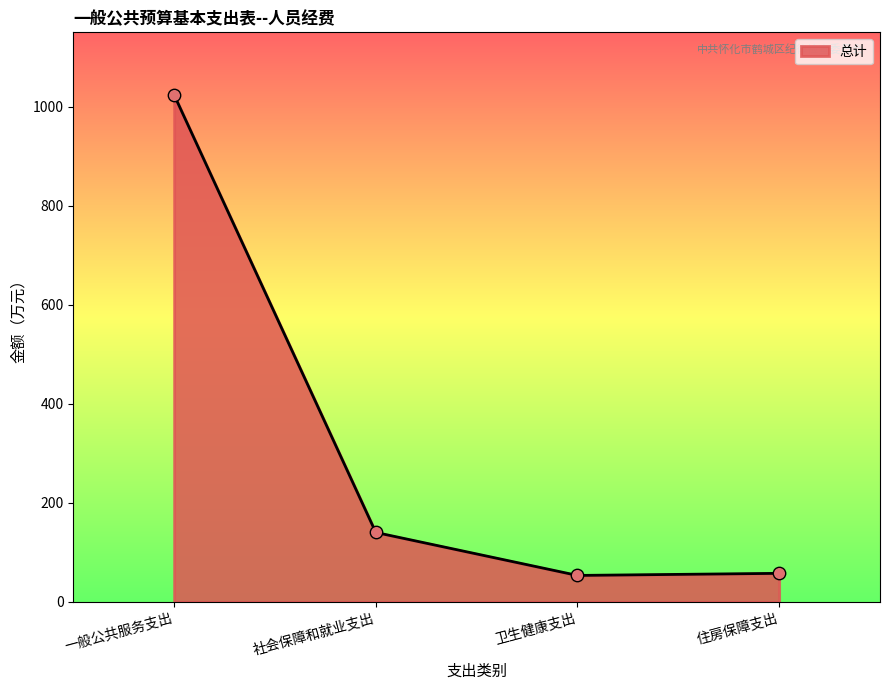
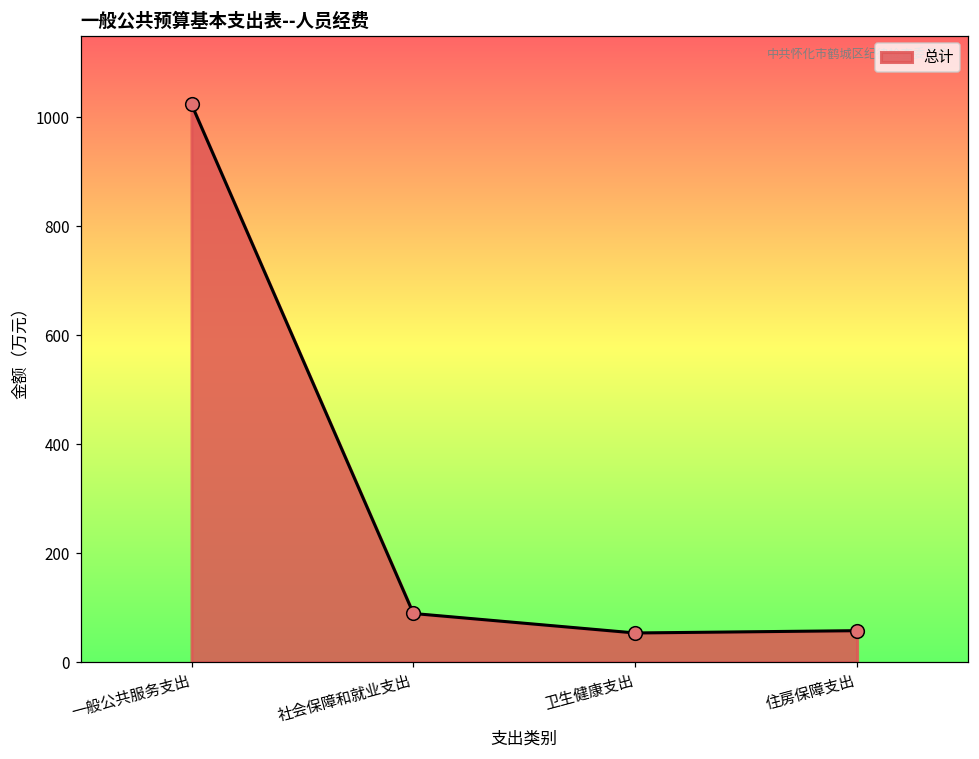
社会保障和就业支出: 140 -> 90
